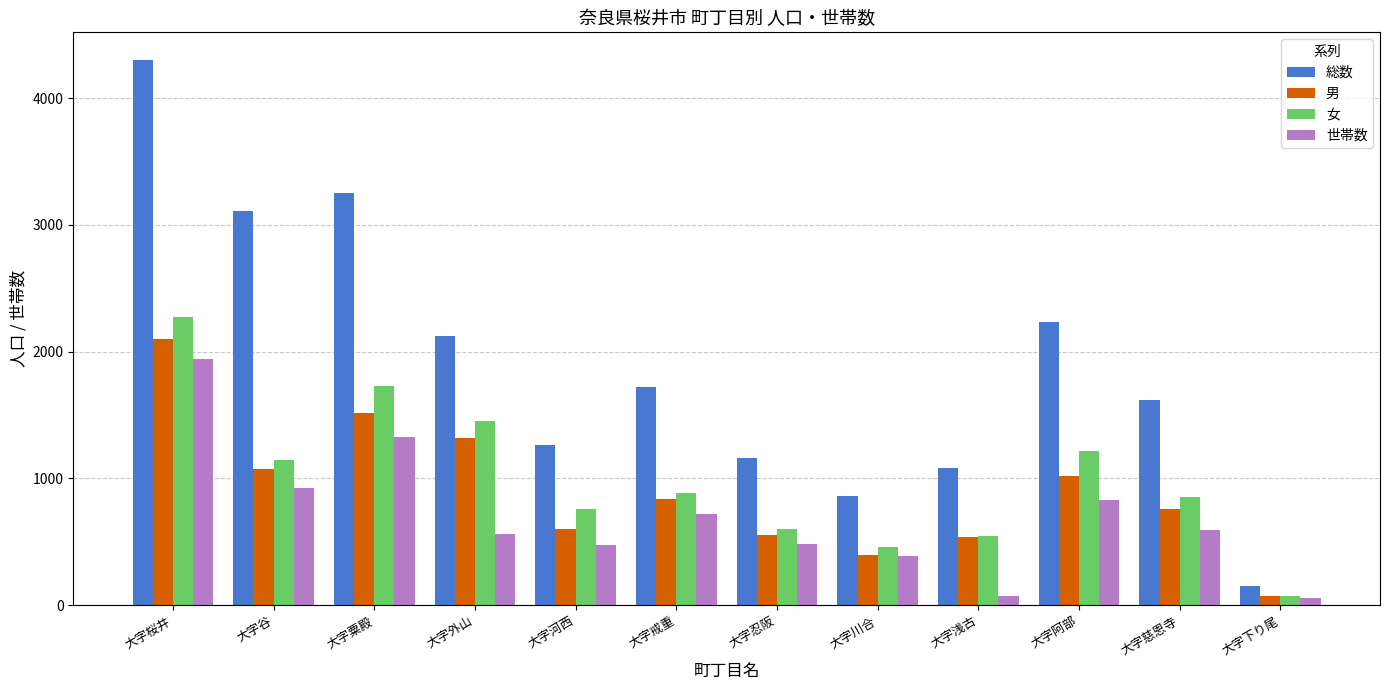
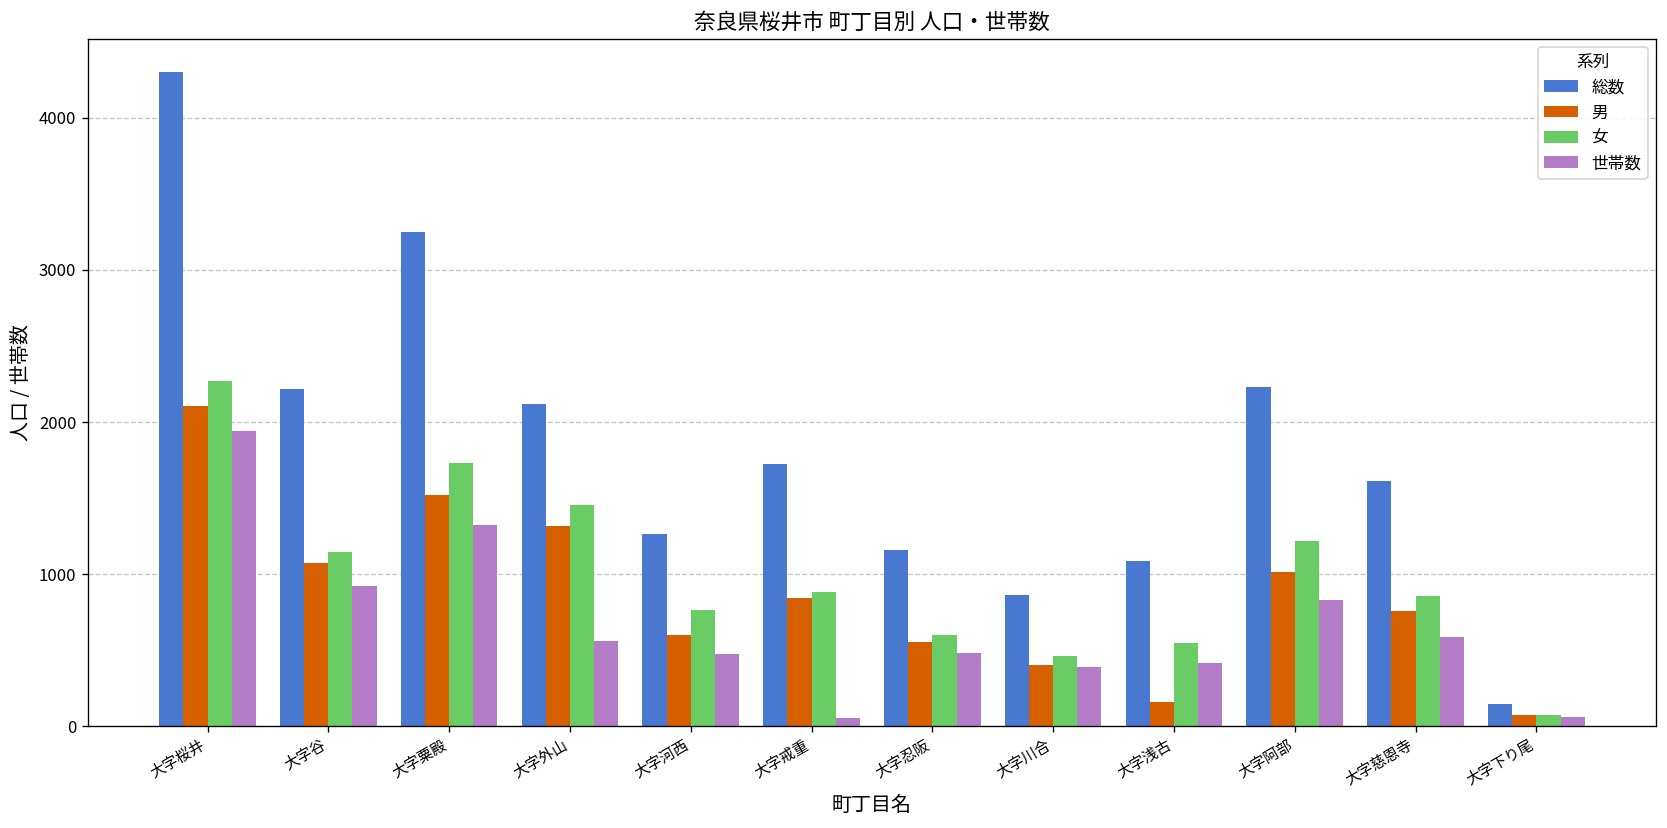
総数, 大字谷: 3110 -> 2220
世帯数, 大字戒重: 720 -> 50
男, 大字浅古: 540 -> 160
世帯数, 大字浅古: 70 -> 420
